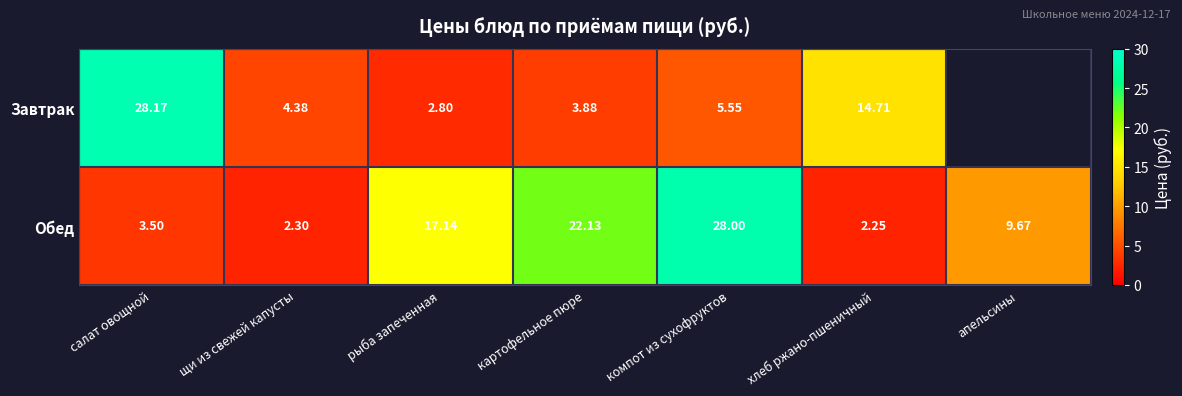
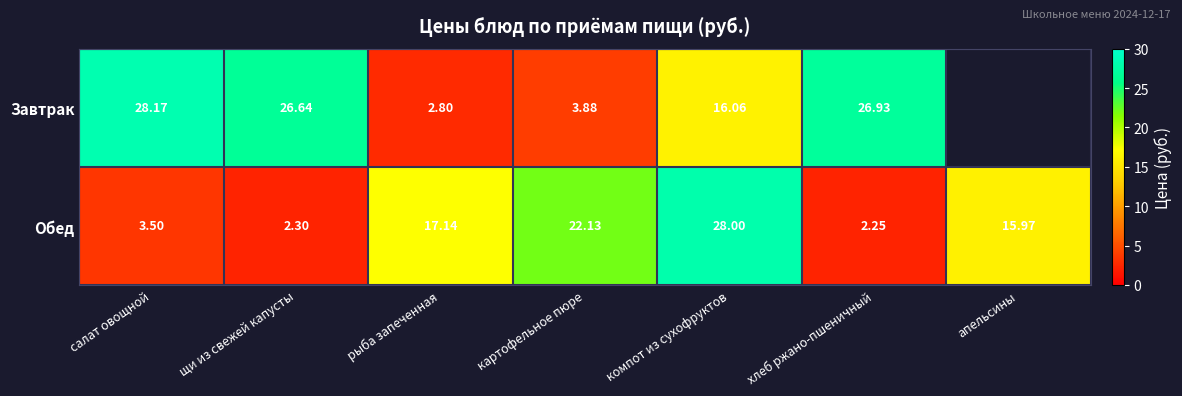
Завтрак, щи из свежей капусты: 4.38 -> 26.64
Завтрак, компот из сухофруктов: 5.55 -> 16.06
Завтрак, хлеб ржано-пшеничный: 14.71 -> 26.93
Обед, апельсины: 9.67 -> 15.97
